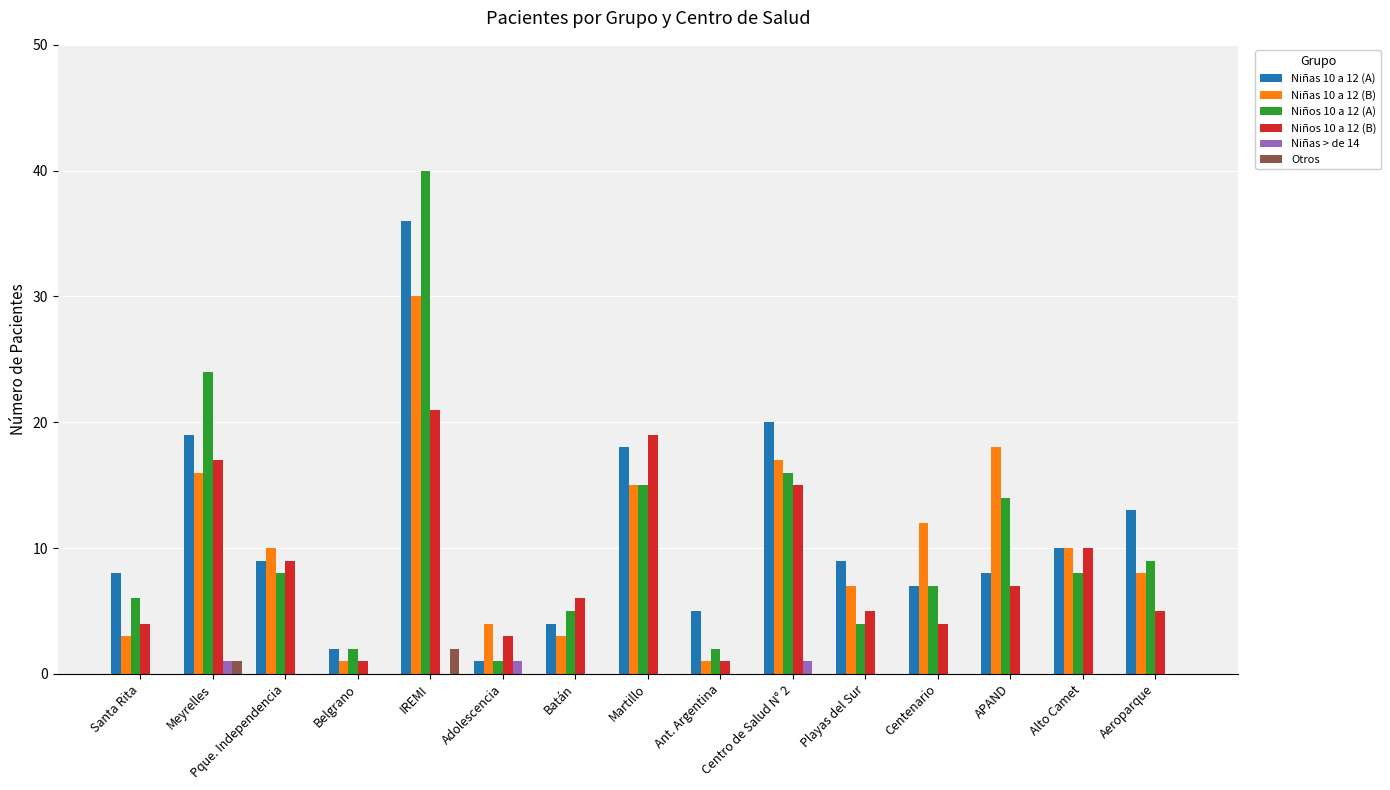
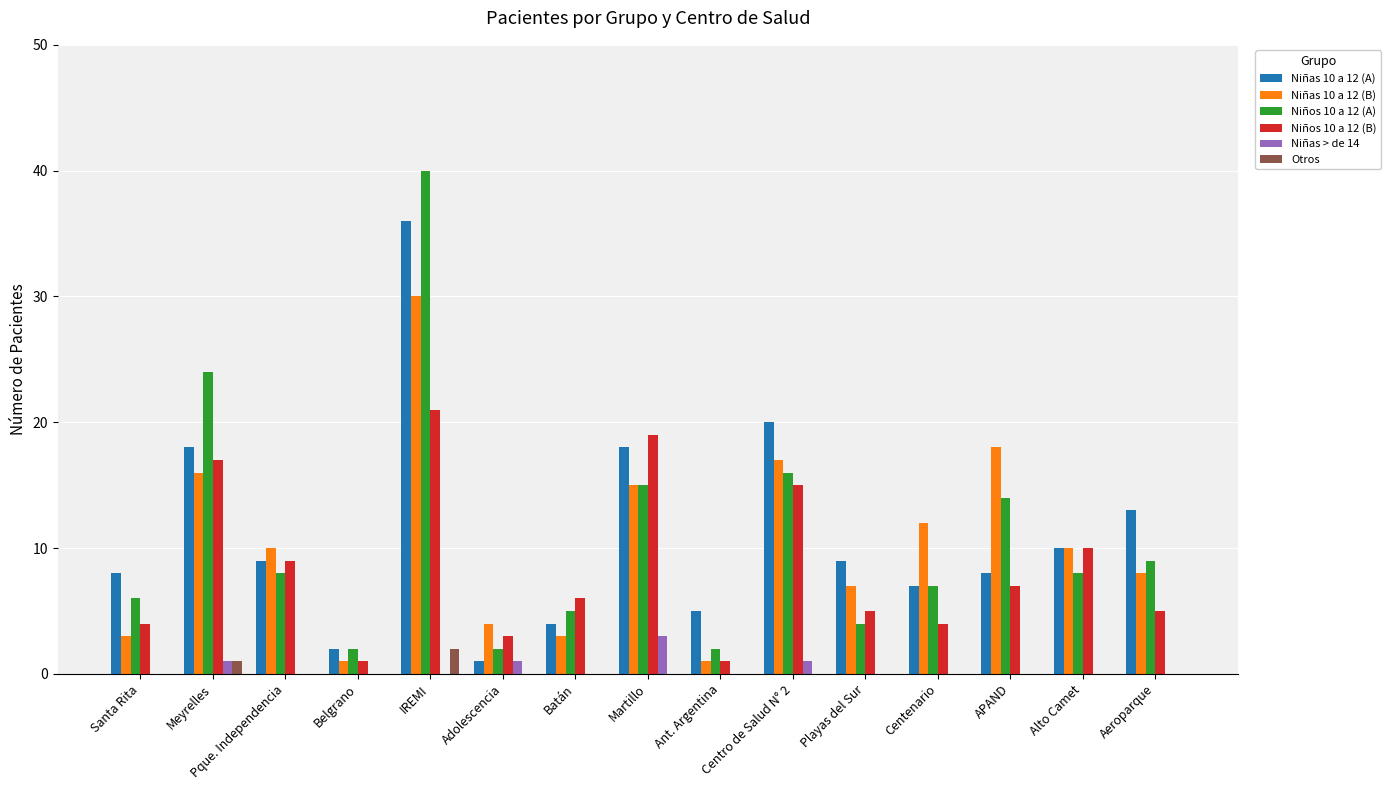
Niñas 10 a 12 (A), Meyrelles: 19 -> 18
Niños 10 a 12 (A), Adolescencia: 1 -> 2
Niñas > de 14, Martillo: 0 -> 3
